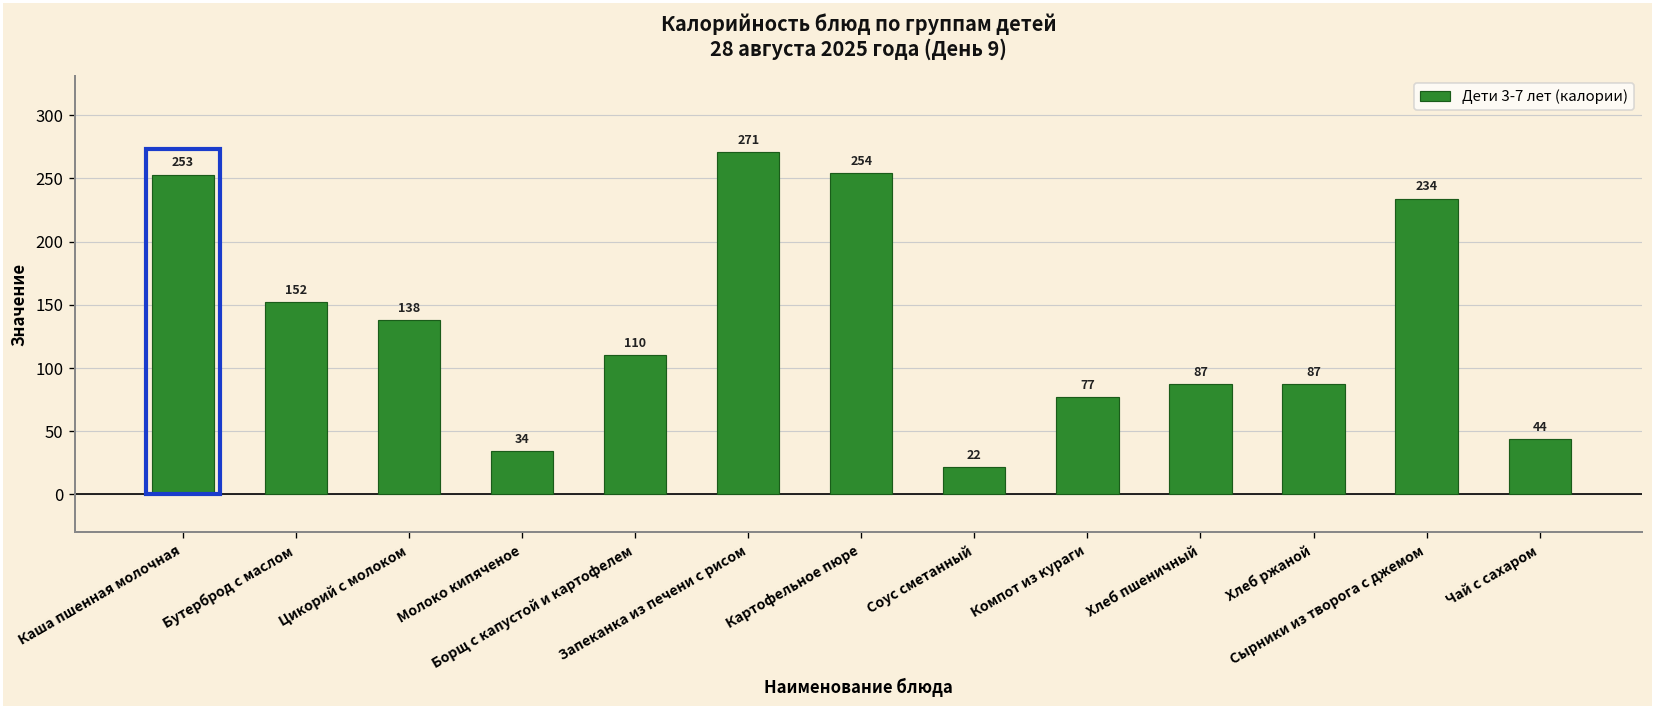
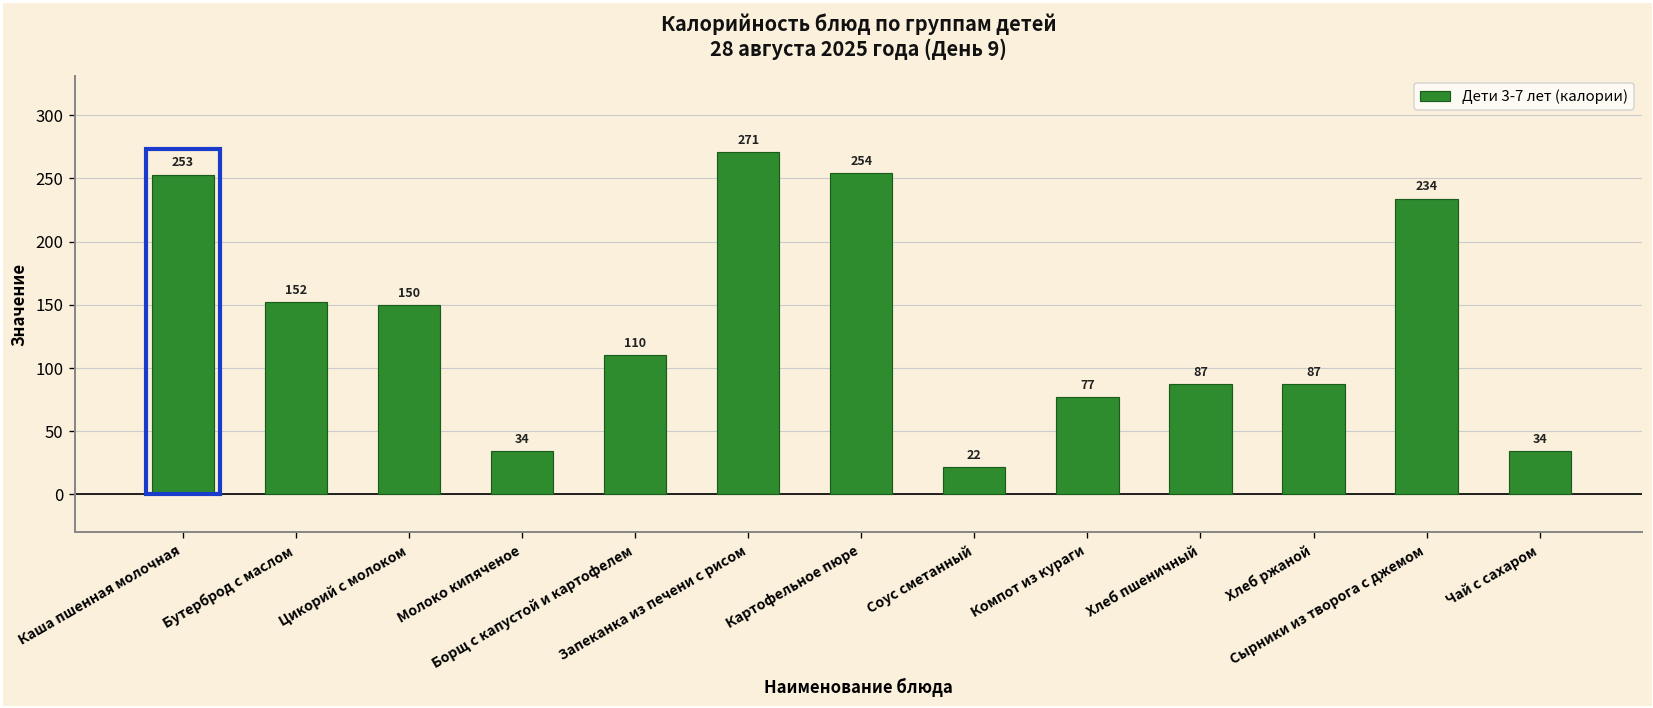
Цикорий с молоком: 138 -> 150
Чай с сахаром: 44 -> 34
